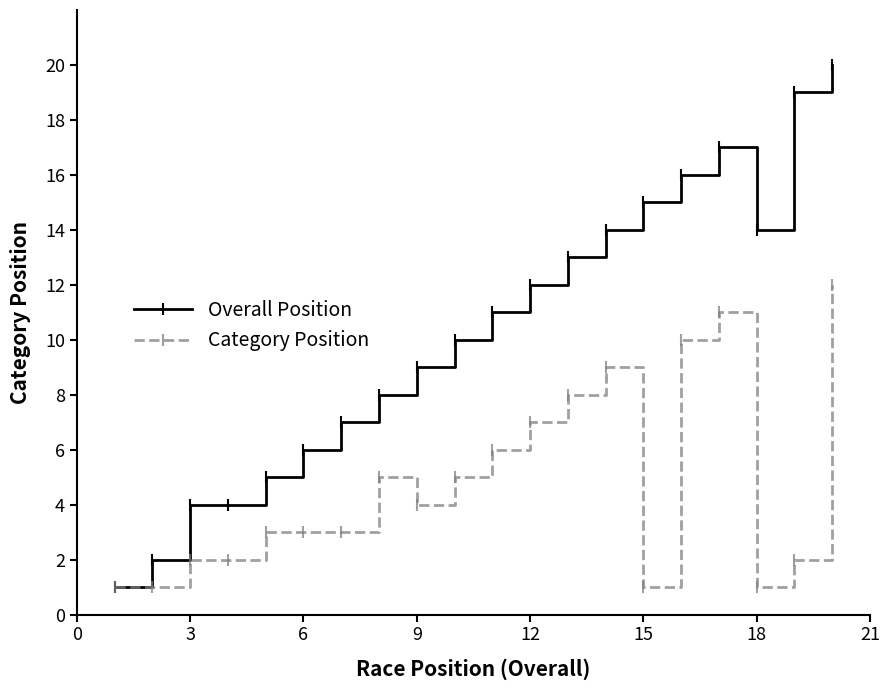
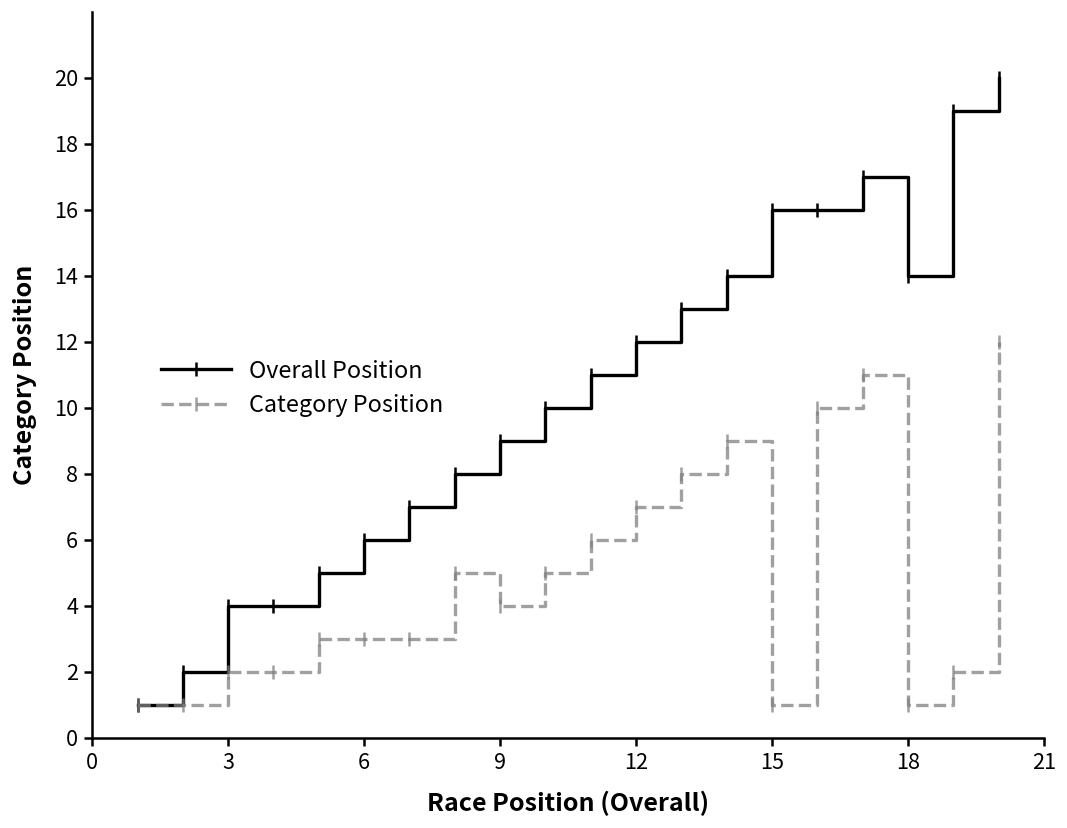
Overall Position, 15: 15 -> 16
